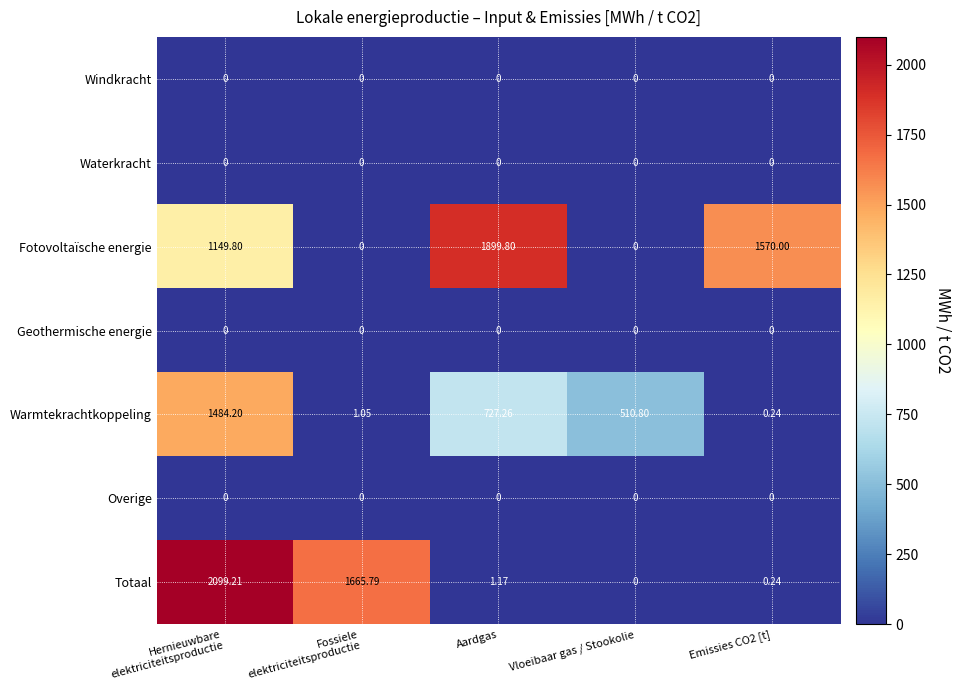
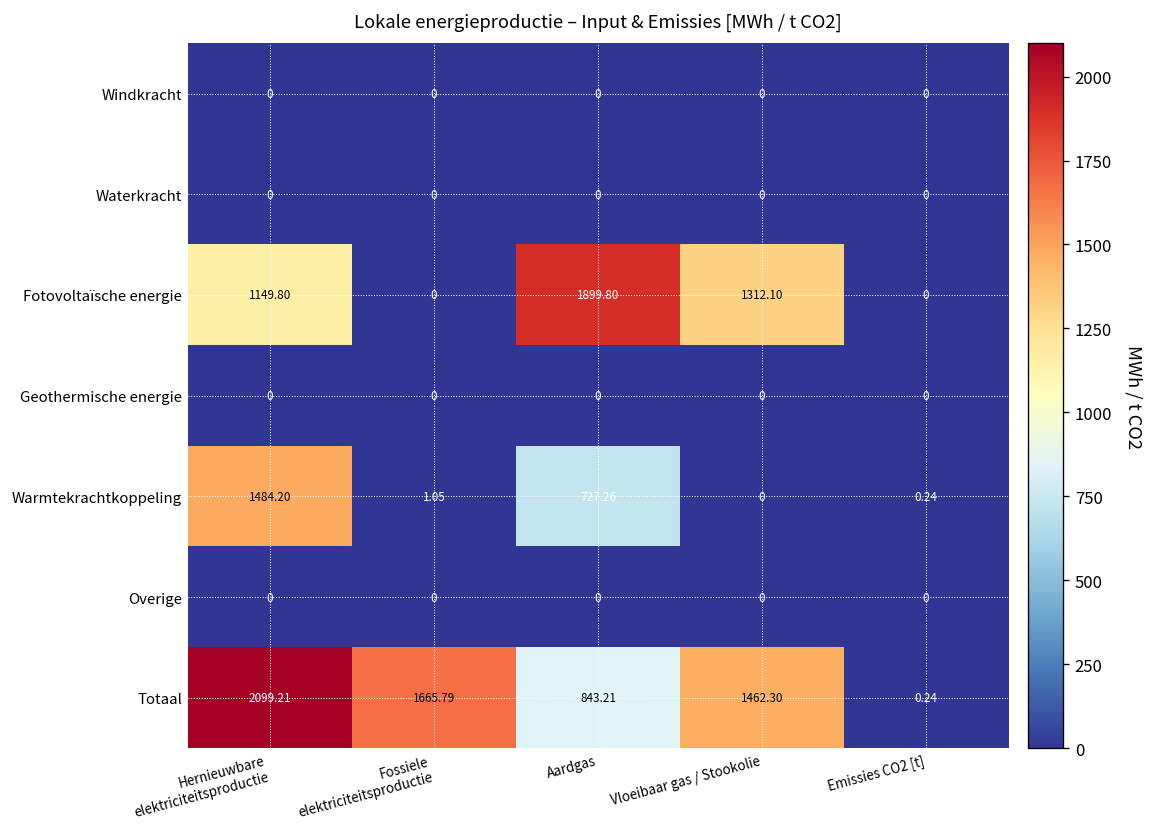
Fotovoltaïsche energie, Vloeibaar gas / Stookolie: 0 -> 1312.10
Fotovoltaïsche energie, Emissies CO2 [t]: 1570.00 -> 0
Warmtekrachtkoppeling, Vloeibaar gas / Stookolie: 510.80 -> 0
Totaal, Aardgas: 1.17 -> 843.21
Totaal, Vloeibaar gas / Stookolie: 0 -> 1462.30
